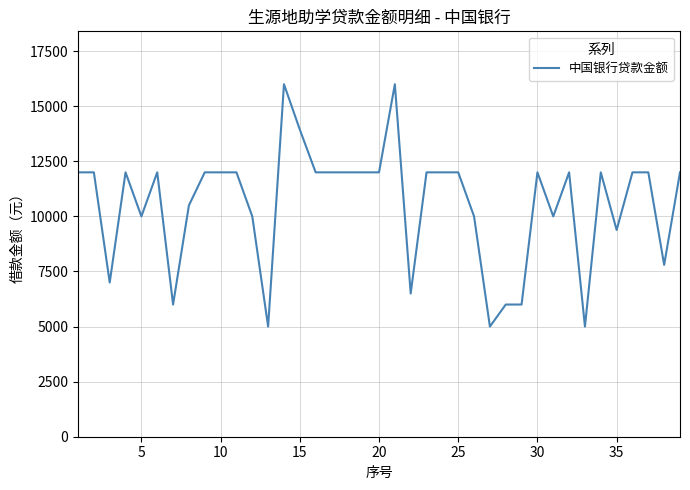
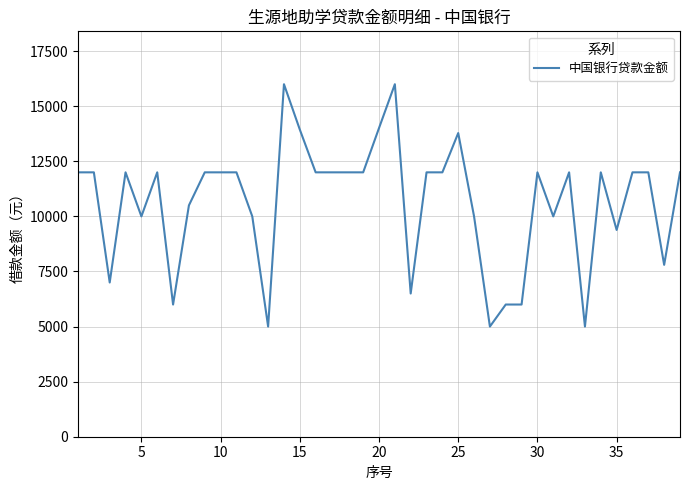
20: 12000 -> 14000
25: 12000 -> 13800
